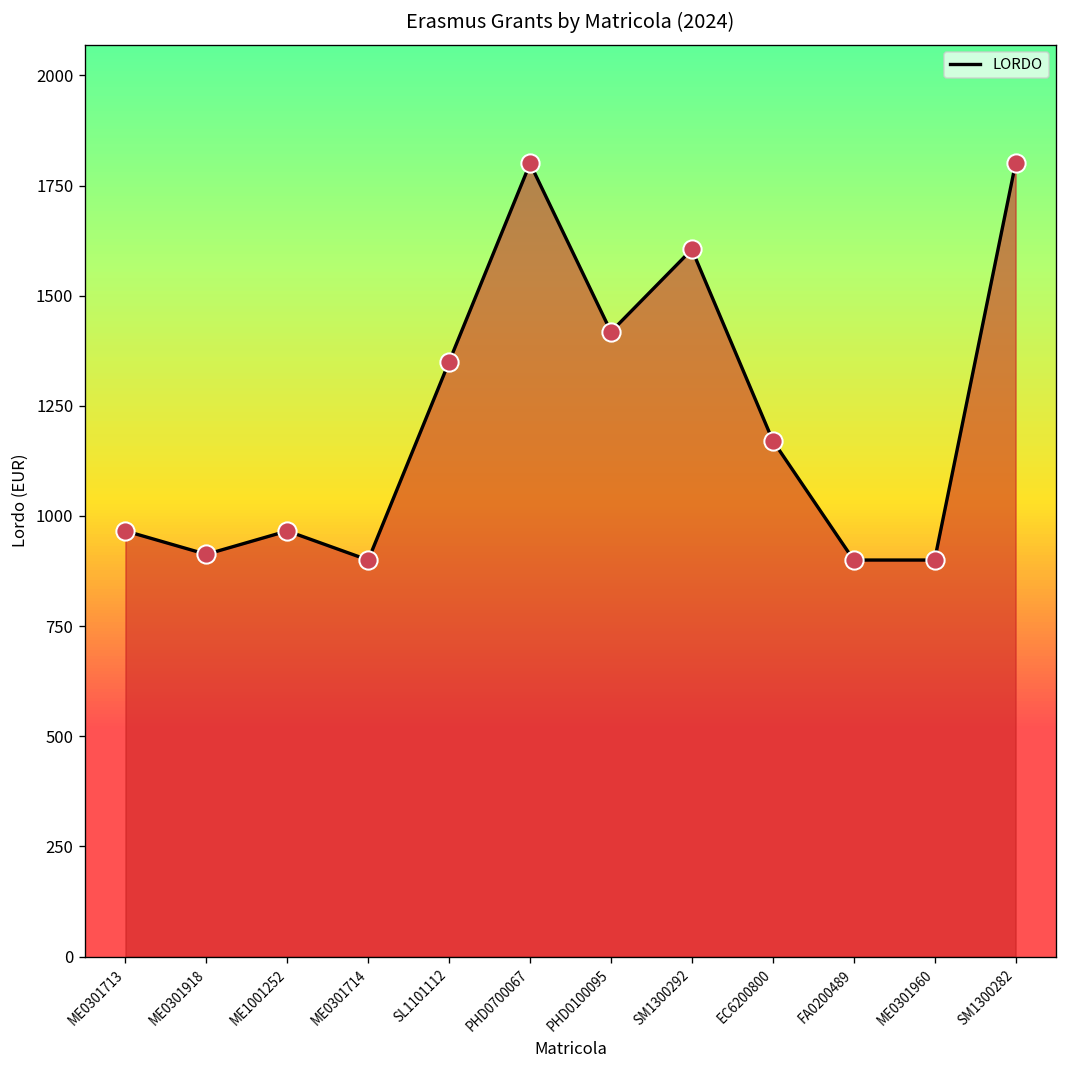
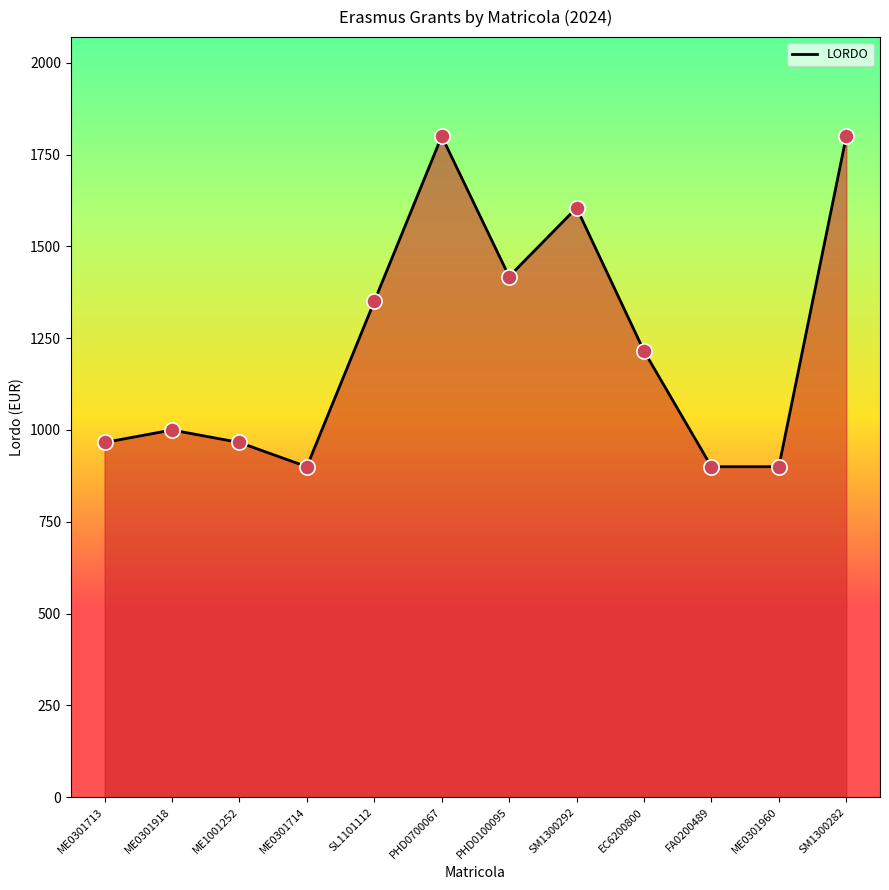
ME0301918: 910 -> 1000
EC6200800: 1170 -> 1220
